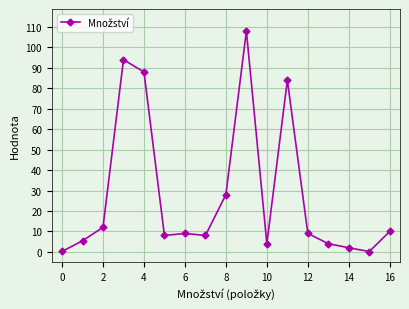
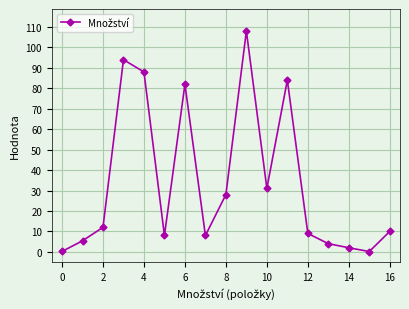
6: 9 -> 82
10: 4 -> 31
